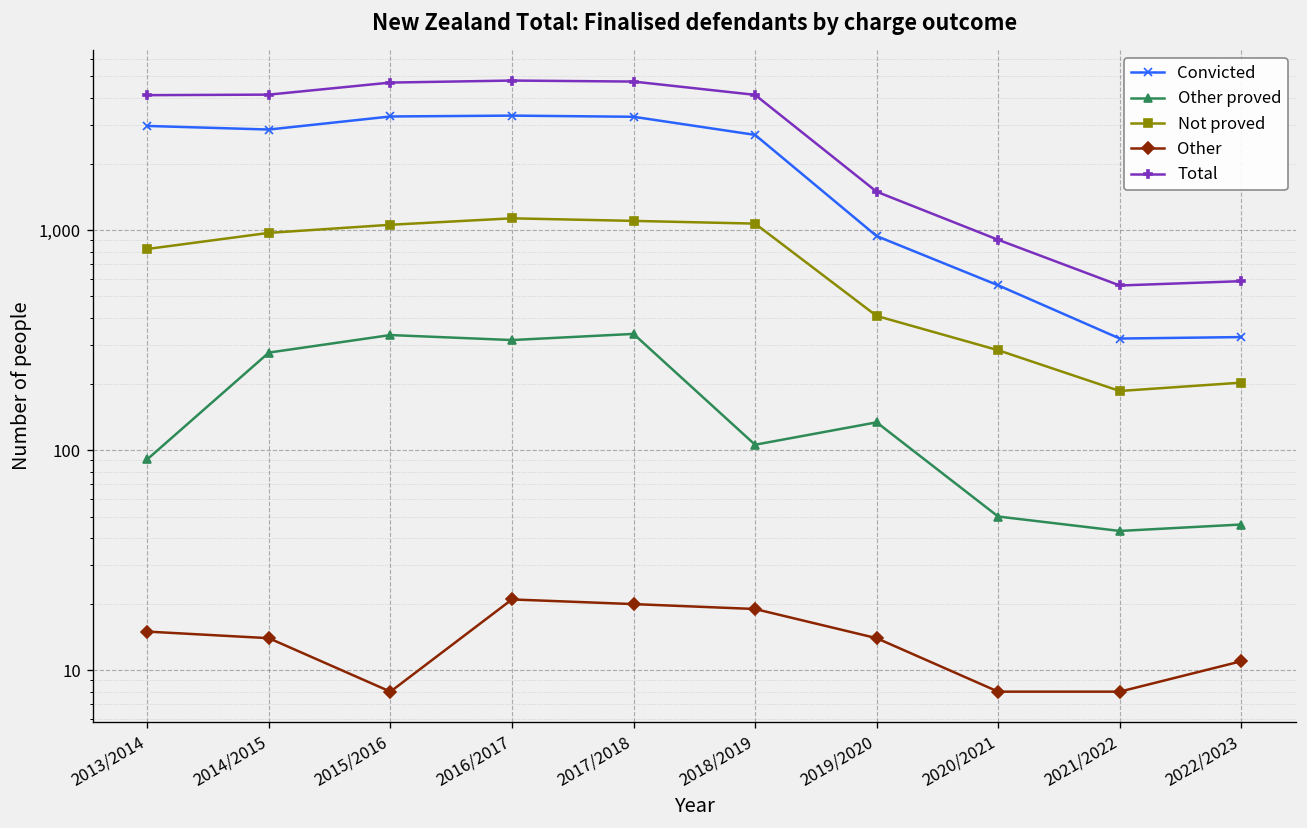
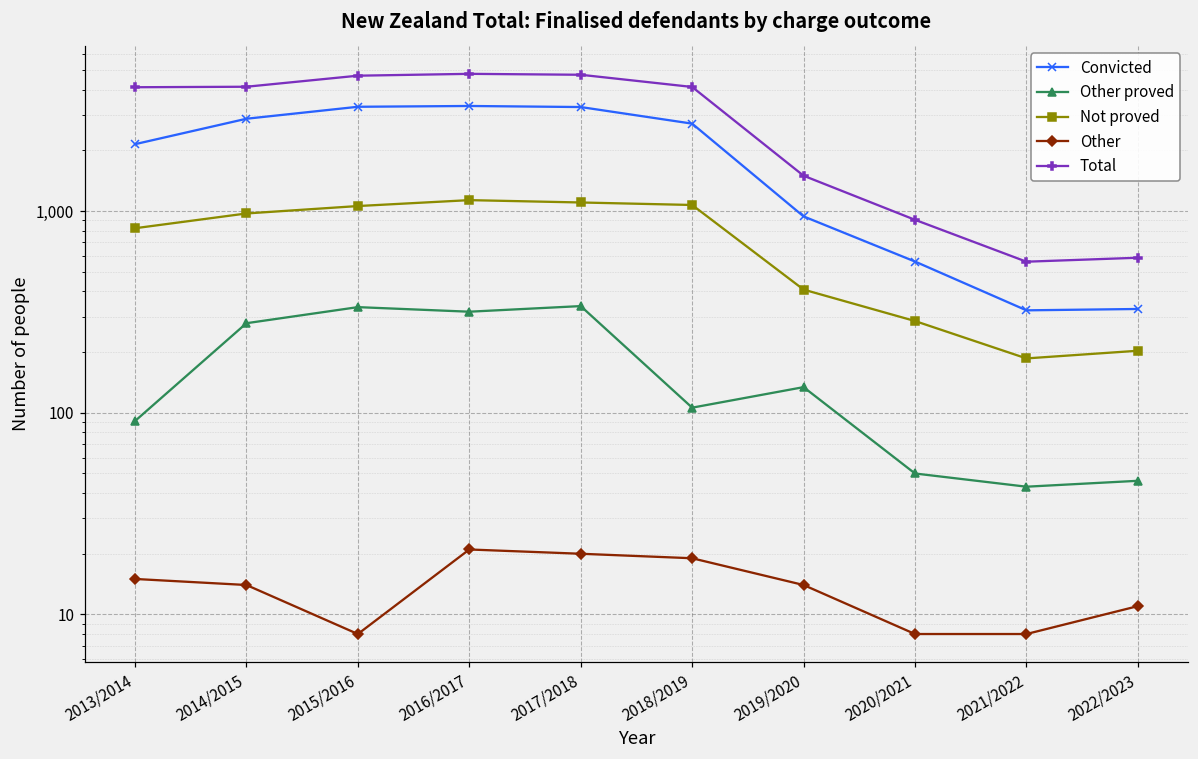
Convicted, 2013/2014: 3,000 -> 2,100
